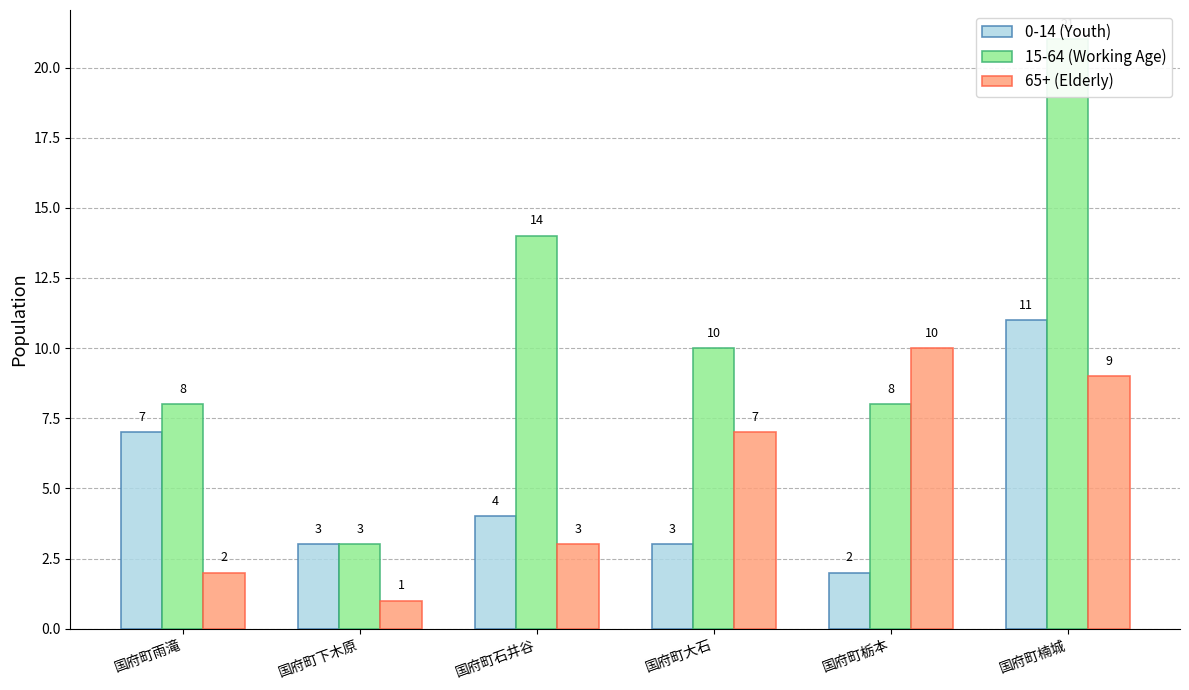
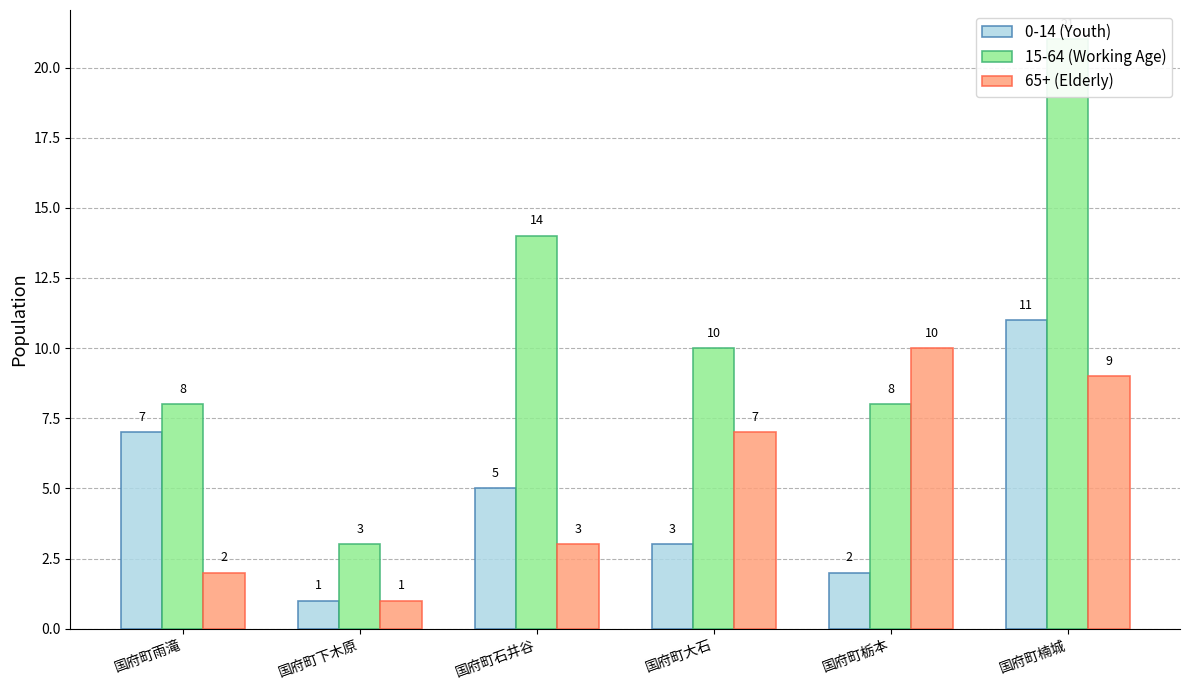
0-14 (Youth), 国府町下木原: 3 -> 1
0-14 (Youth), 国府町石井谷: 4 -> 5
